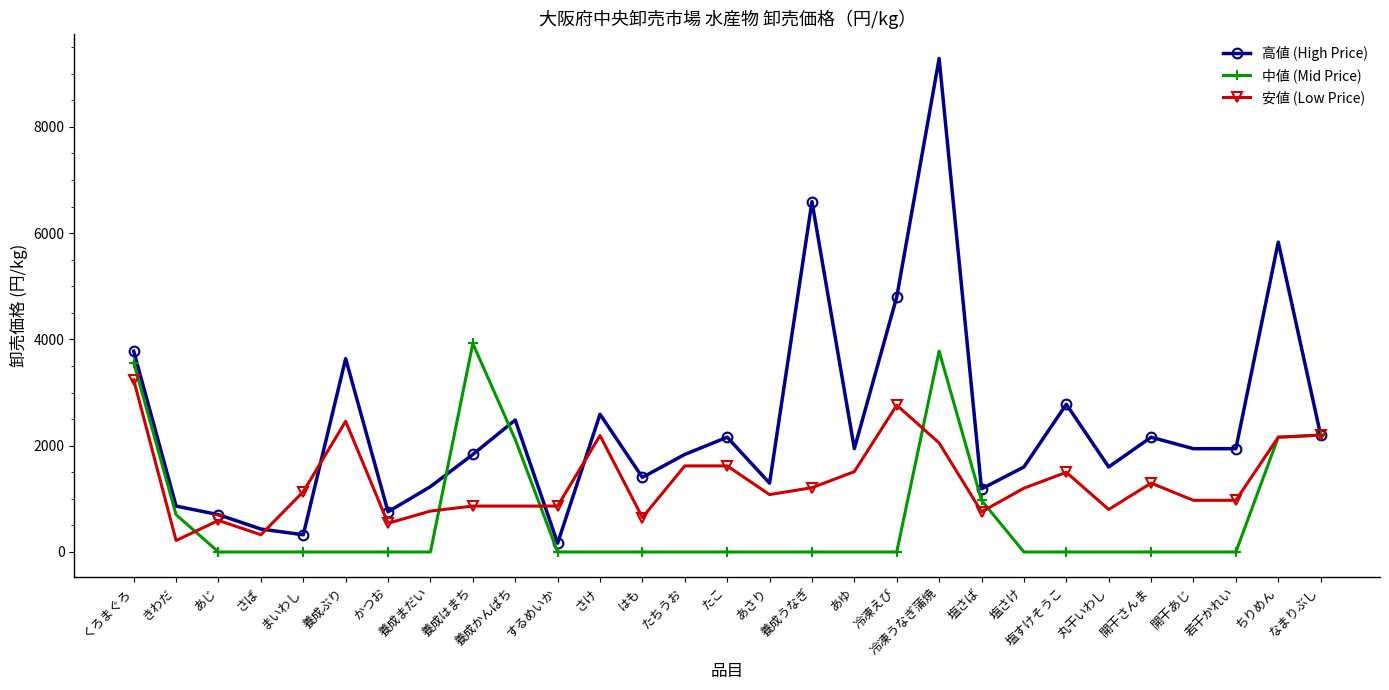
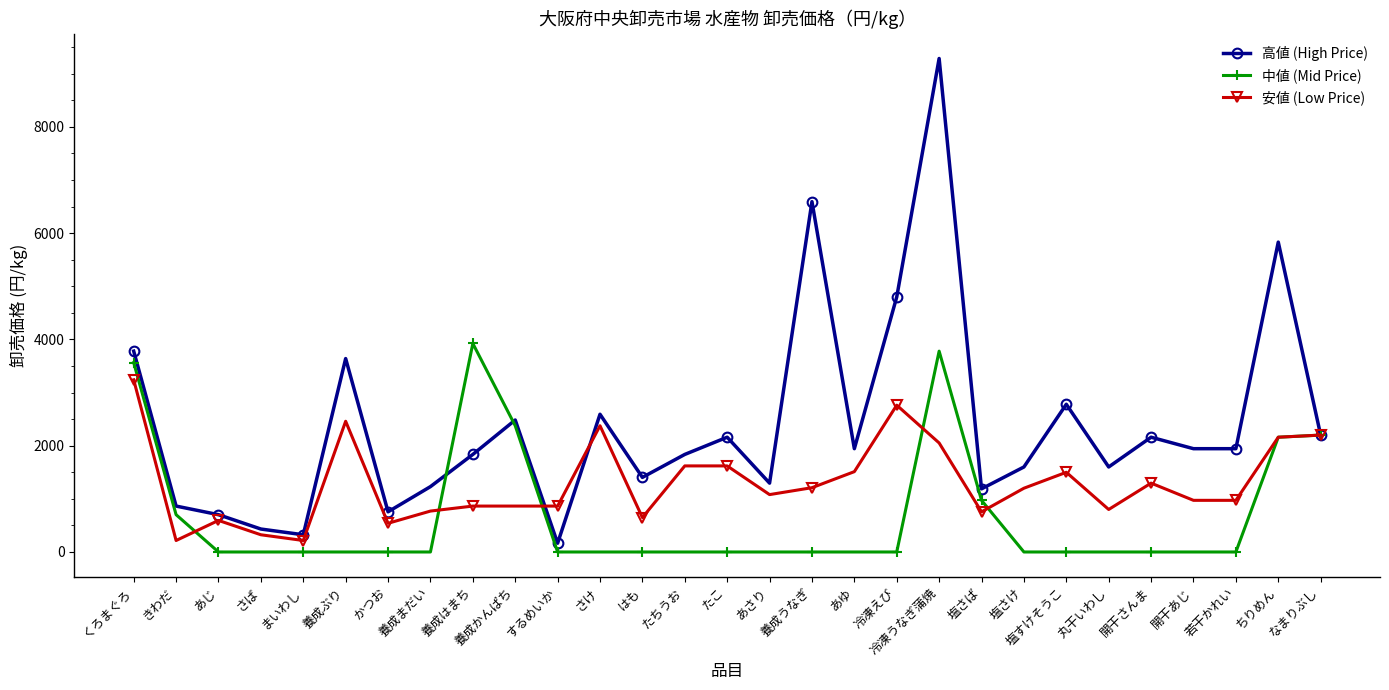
安値 (Low Price), まいわし: 1100 -> 200
中値 (Mid Price), 養成かんぱち: 2100 -> 2400
安値 (Low Price), さけ: 2200 -> 2400
